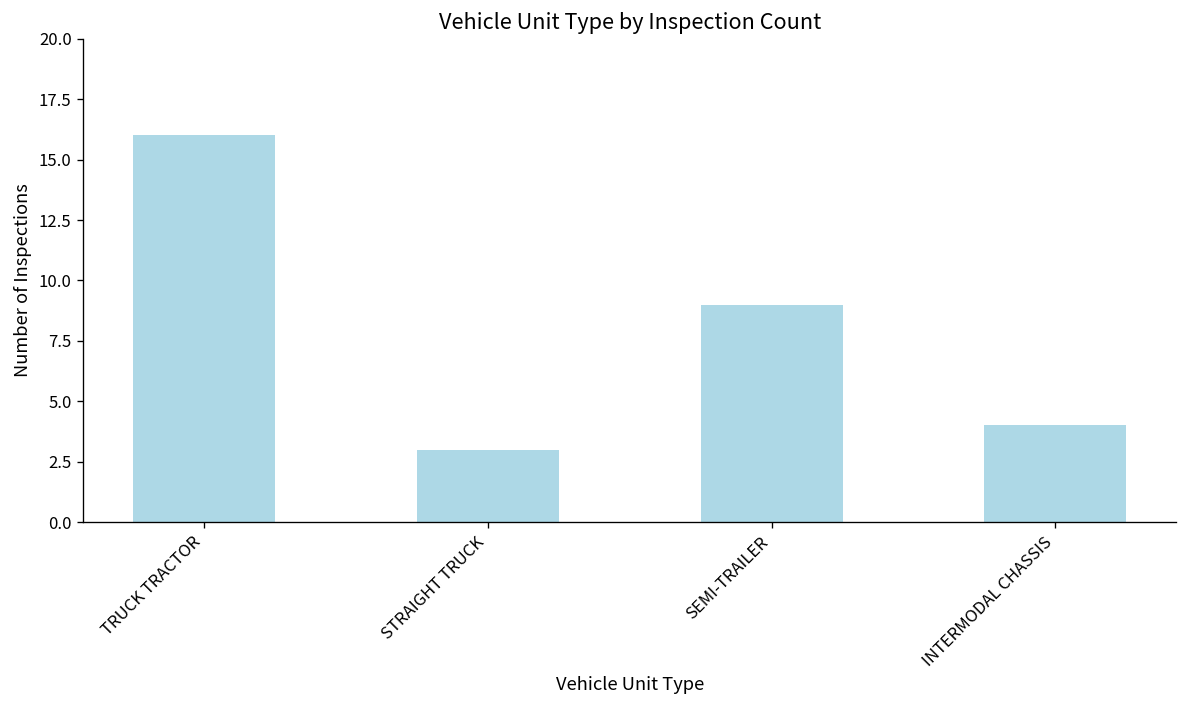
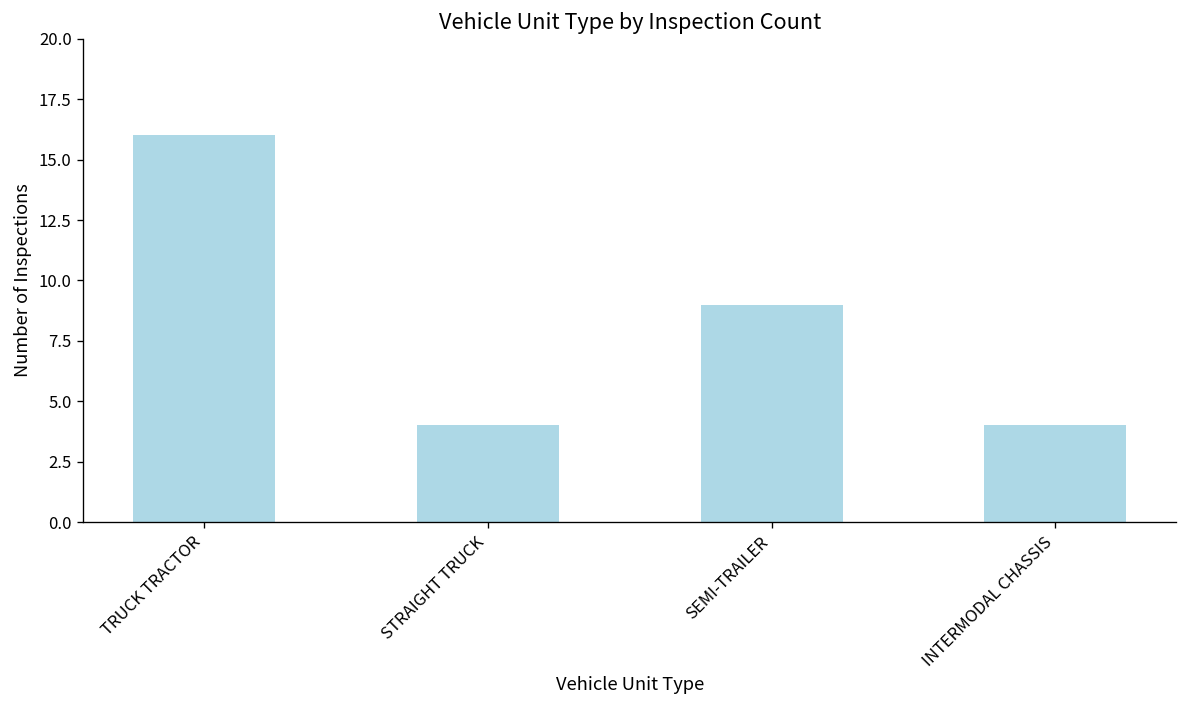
STRAIGHT TRUCK: 3 -> 4
